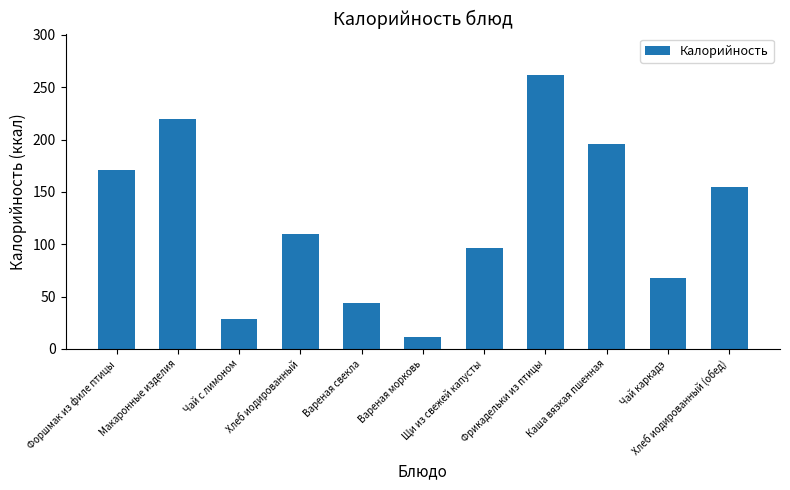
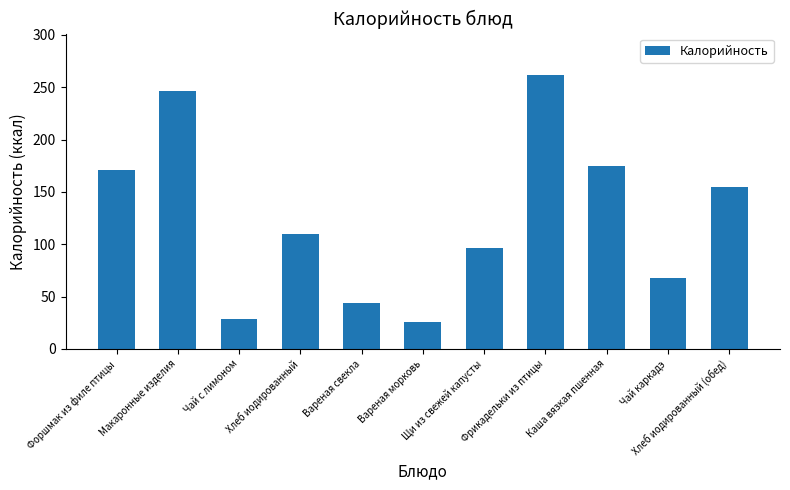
Макаронные изделия: 220 -> 246
Вареная морковь: 11 -> 26
Каша вязкая пшенная: 196 -> 175
